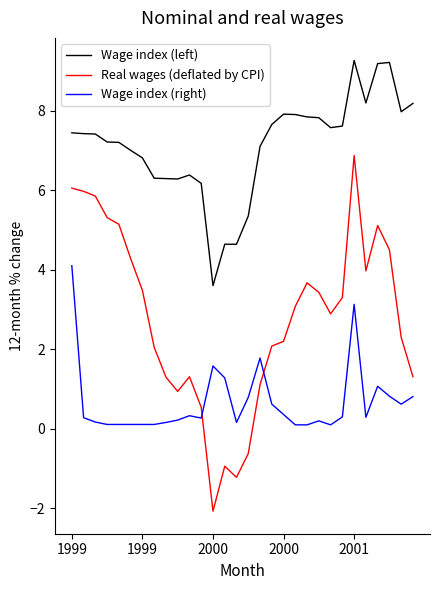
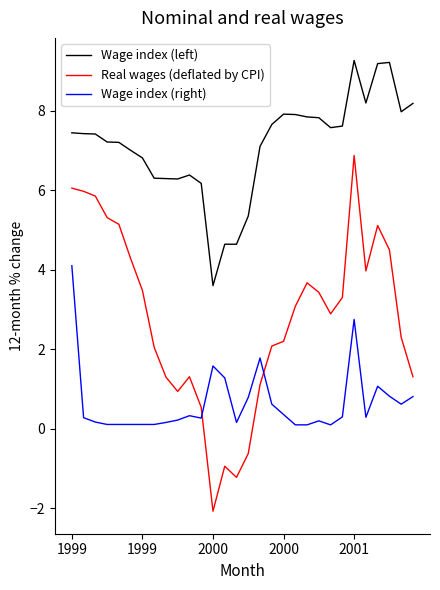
Wage index (right), 2001: 3.1 -> 2.8
